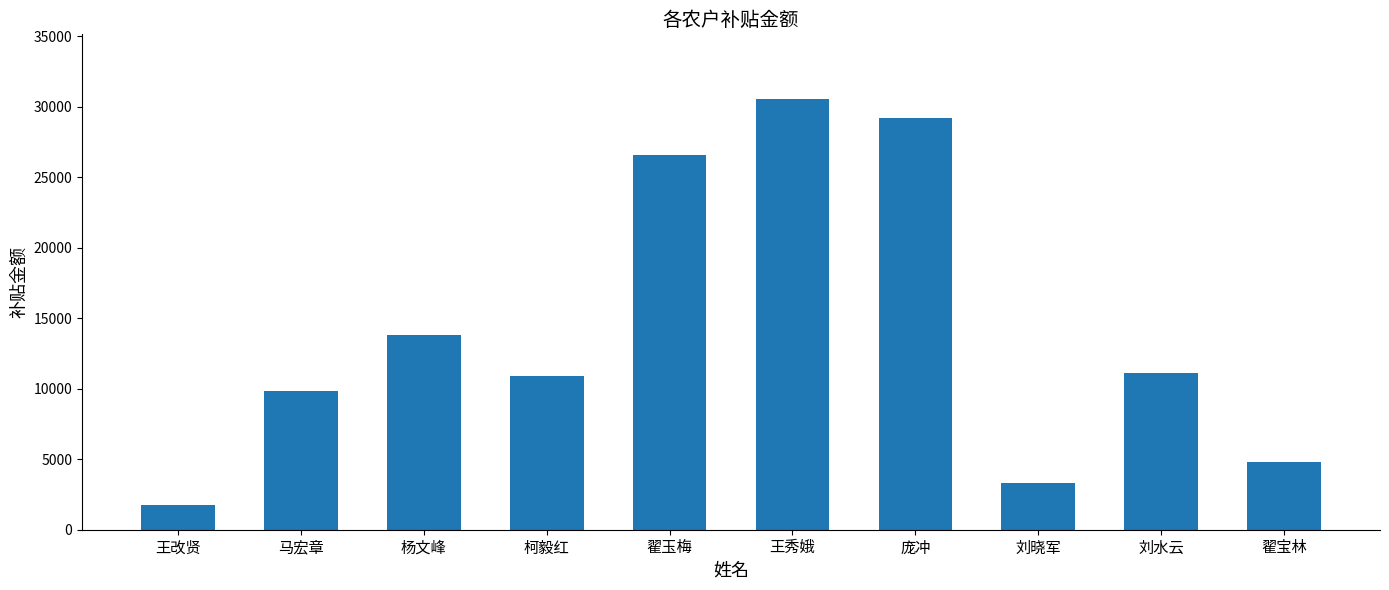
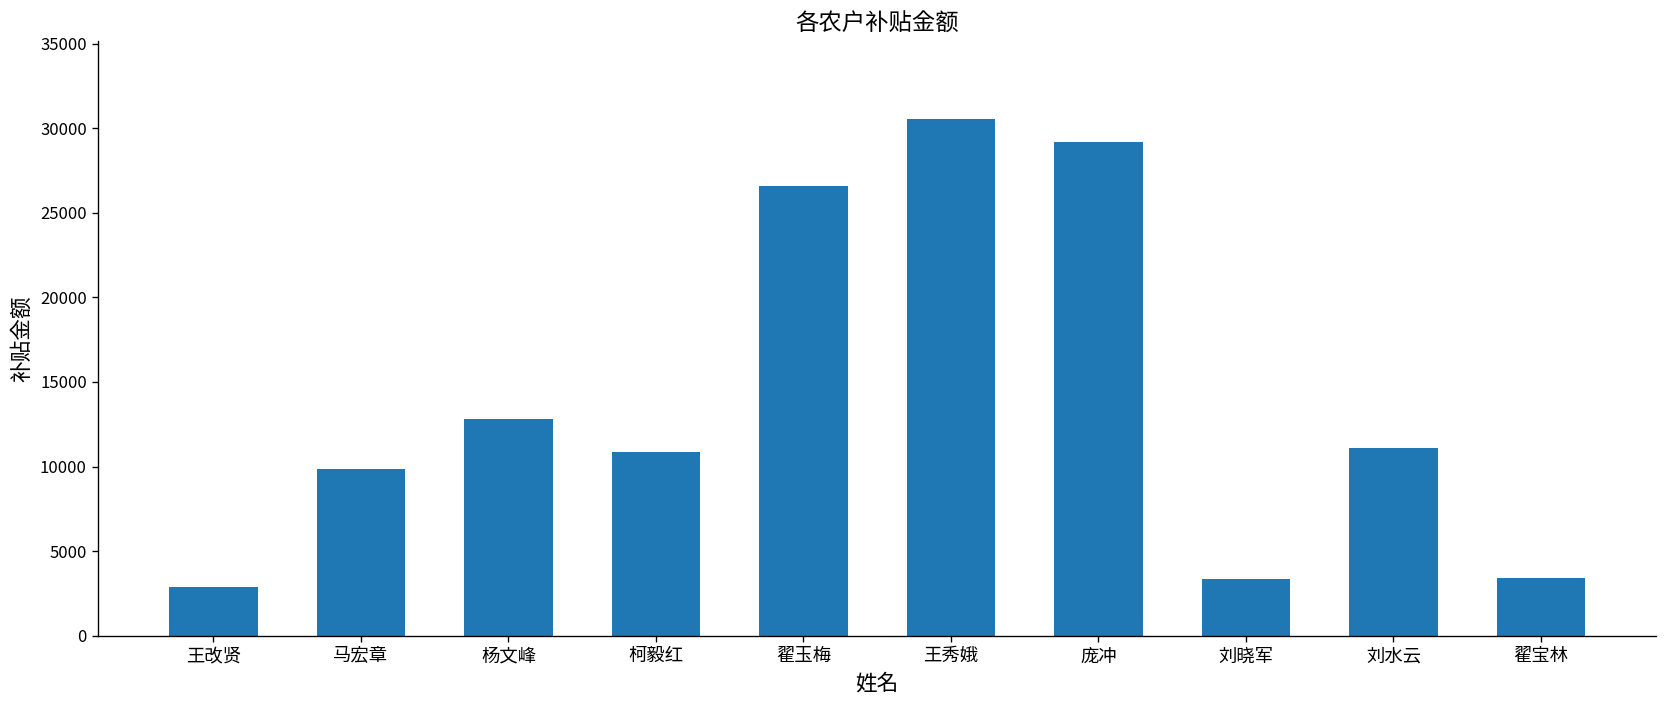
王改贤: 1800 -> 2900
杨文峰: 13800 -> 12800
翟宝林: 4800 -> 3400
